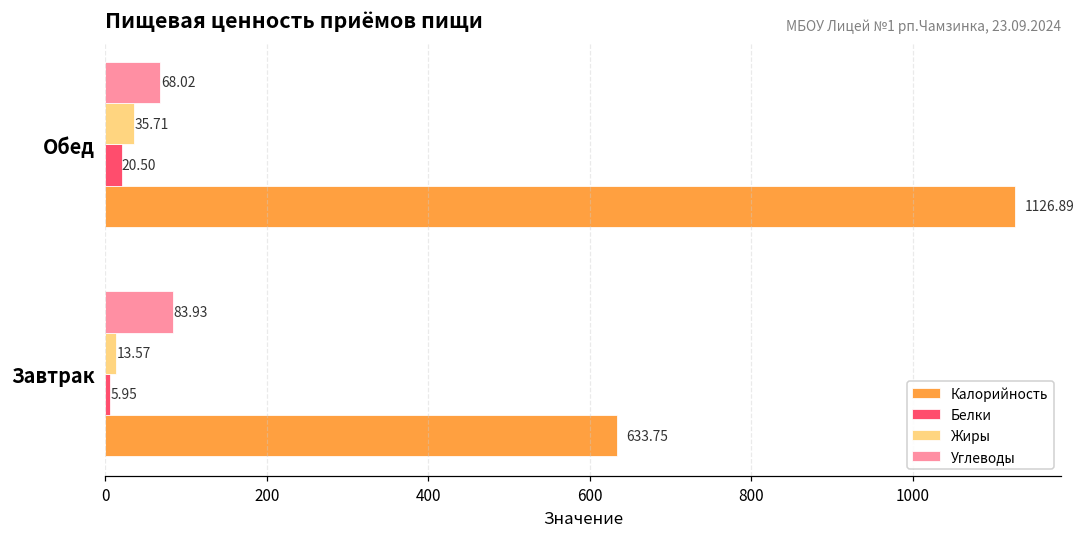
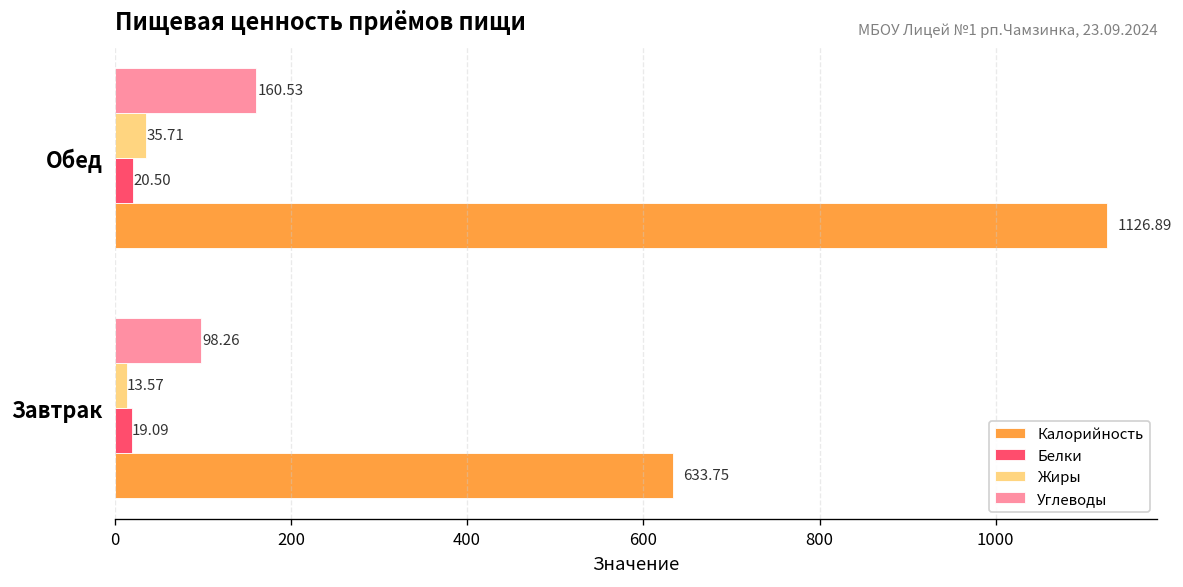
Углеводы, Обед: 68.02 -> 160.53
Углеводы, Завтрак: 83.93 -> 98.26
Белки, Завтрак: 5.95 -> 19.09
